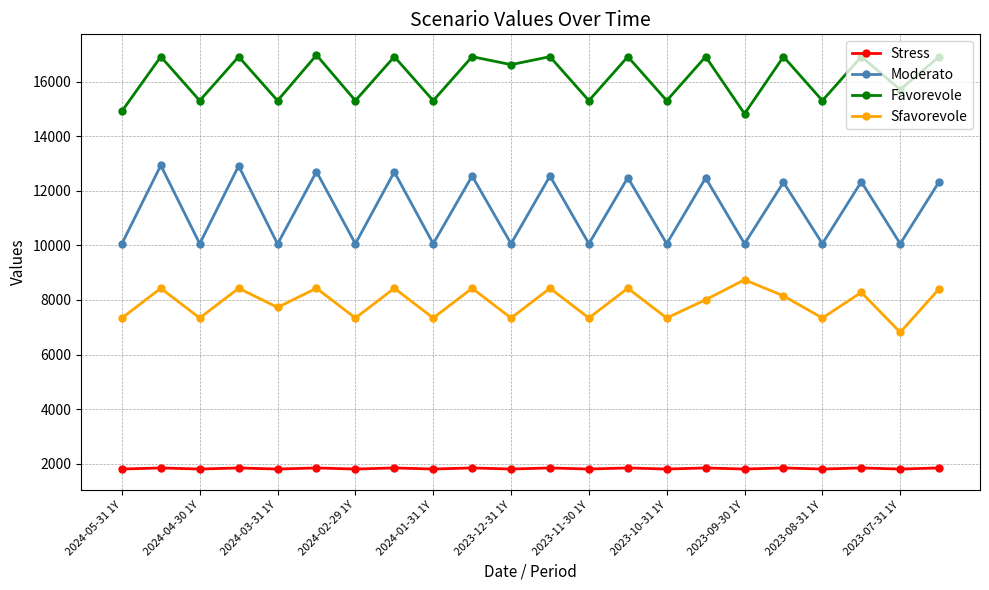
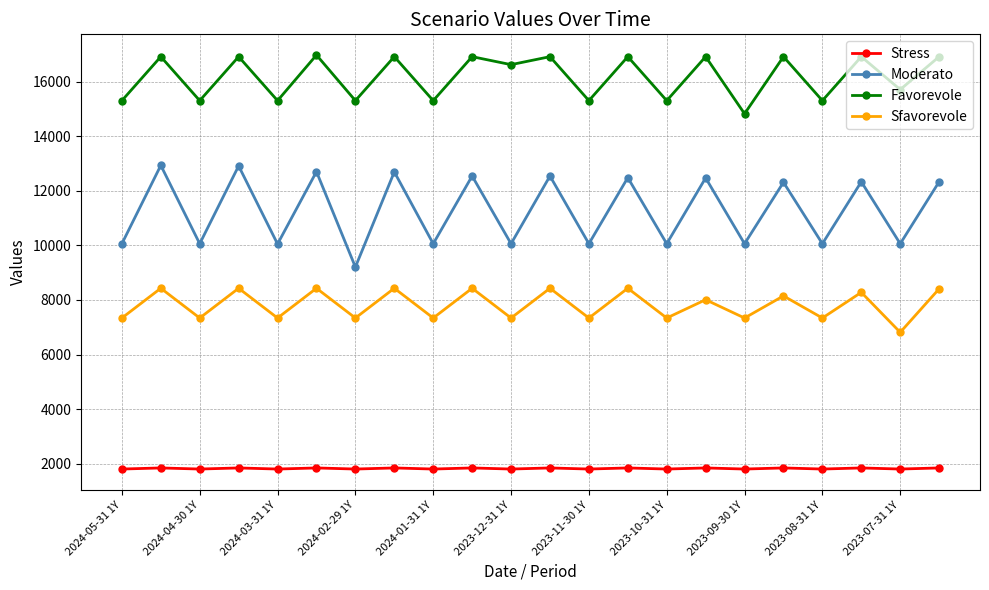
Favorevole, 2024-05-31 1Y: 14900 -> 15300
Sfavorevole, 2024-03-31 1Y: 7700 -> 7300
Moderato, 2024-02-29 1Y: 10100 -> 9200
Sfavorevole, 2023-09-30 1Y: 8700 -> 7300
